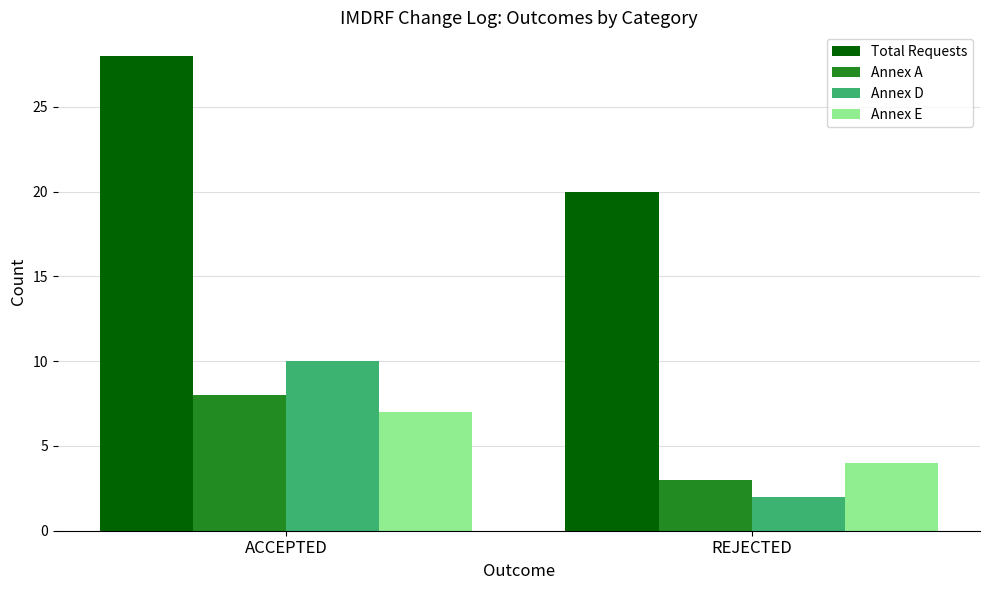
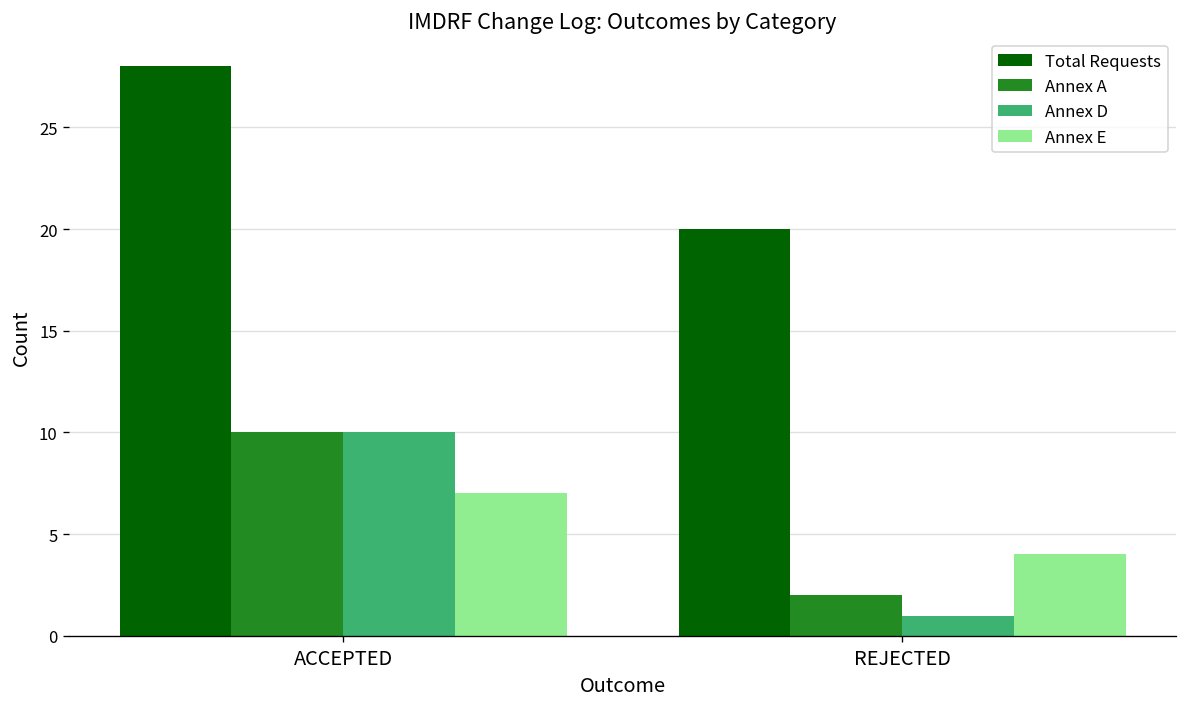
Annex A, ACCEPTED: 8 -> 10
Annex A, REJECTED: 3 -> 2
Annex D, REJECTED: 2 -> 1
